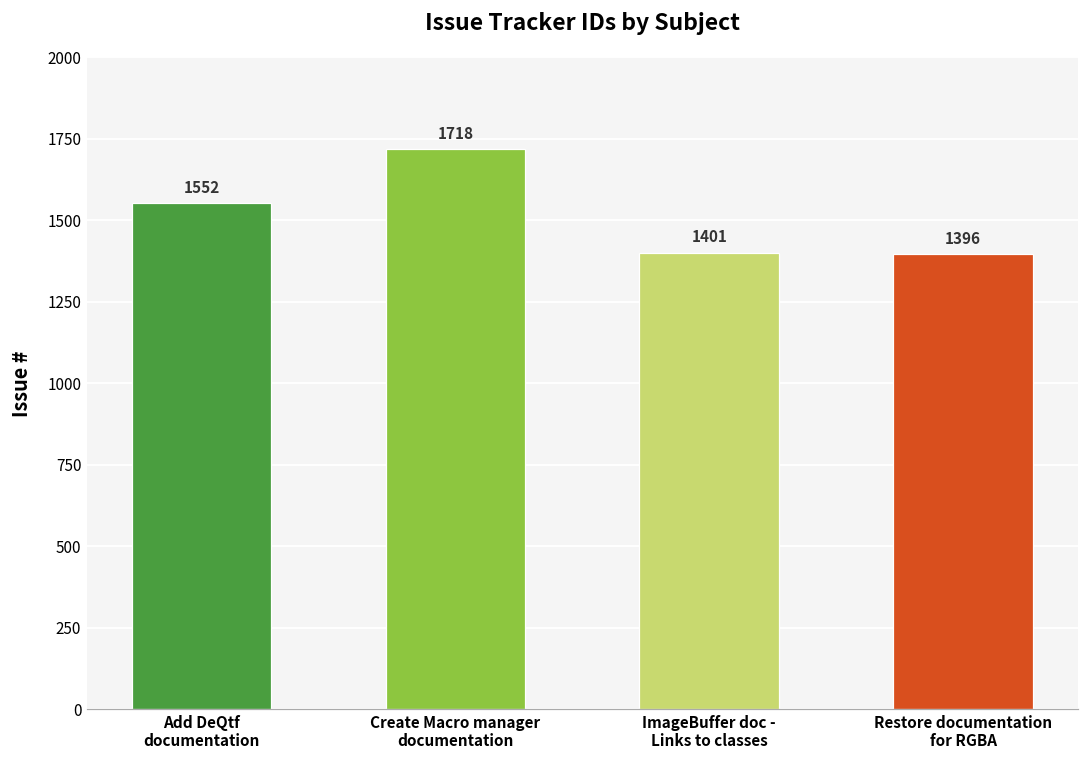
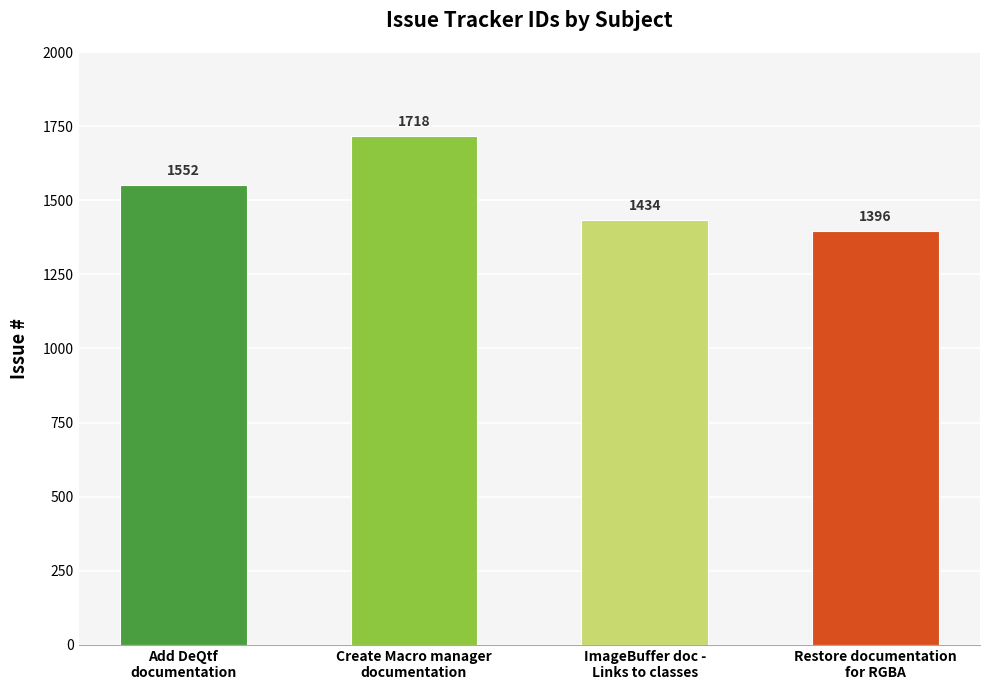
ImageBuffer doc - Links to classes: 1401 -> 1434
